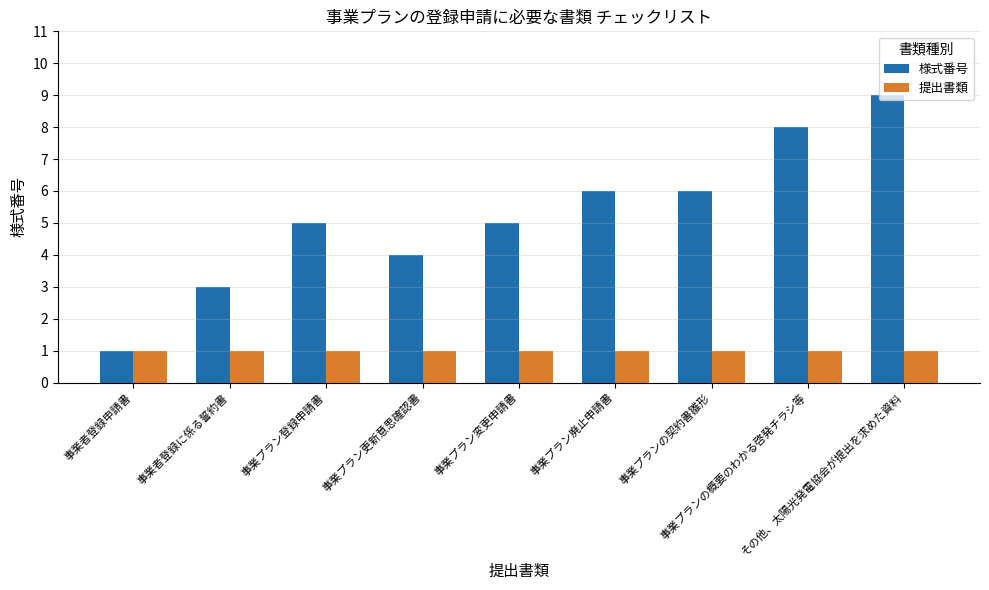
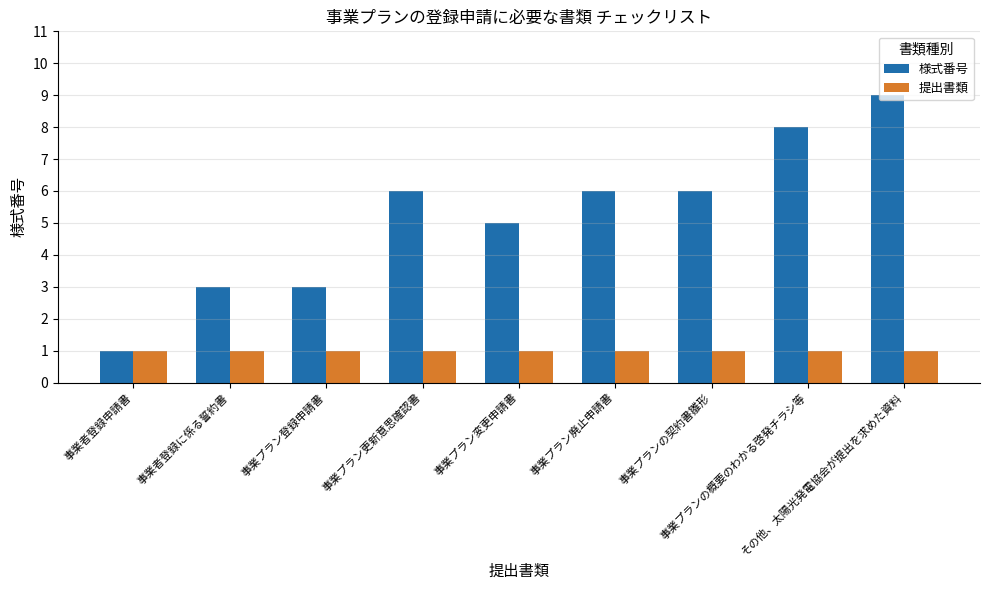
様式番号, 事業プラン登録申請書: 5 -> 3
様式番号, 事業プラン更新意思確認書: 4 -> 6
